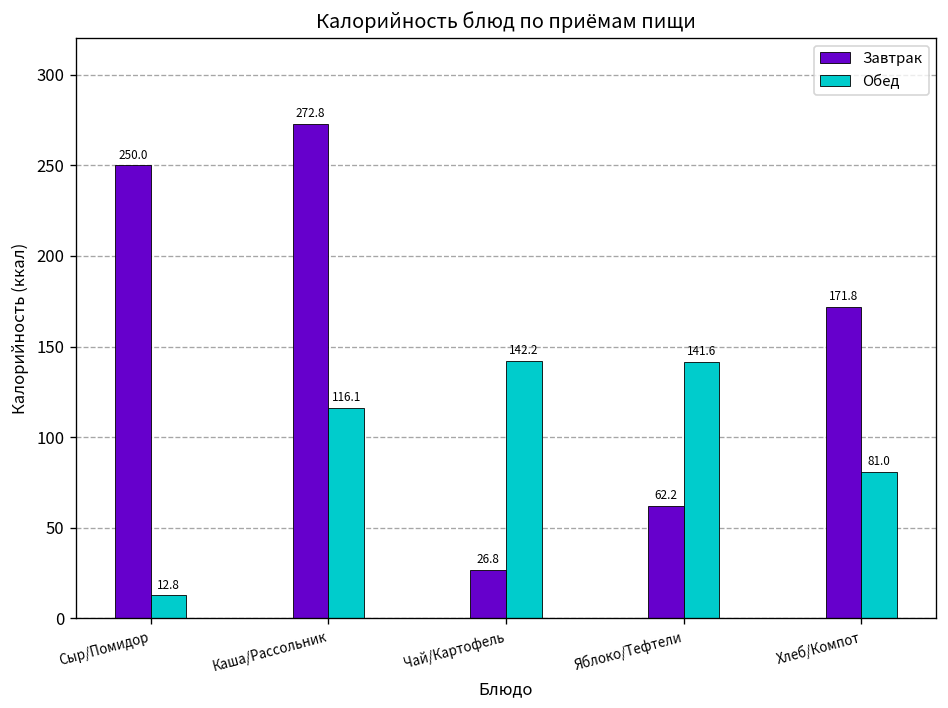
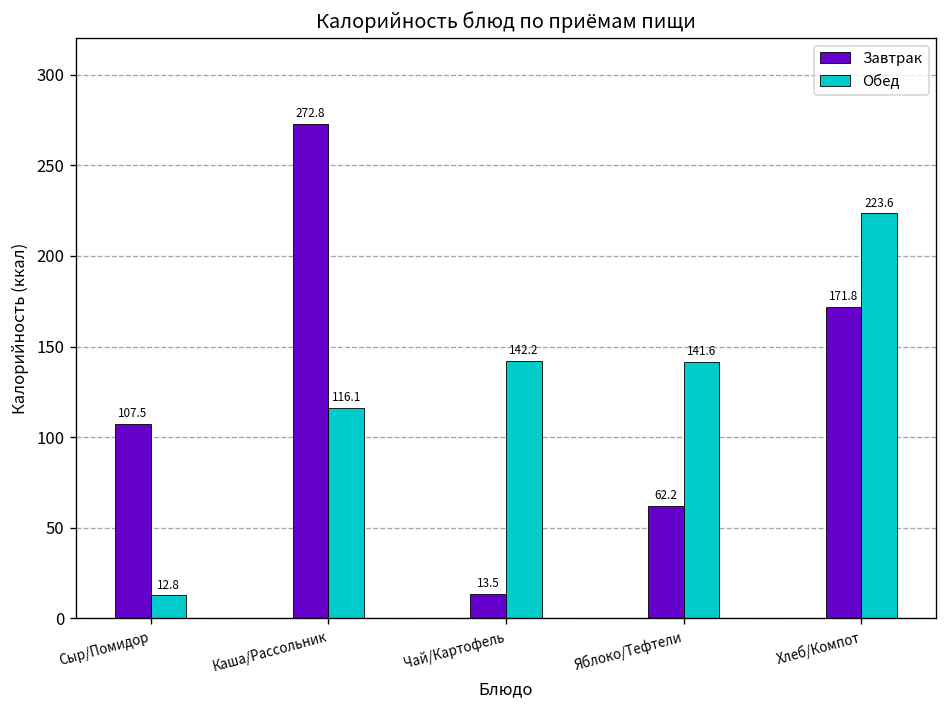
Завтрак, Сыр/Помидор: 250.0 -> 107.5
Завтрак, Чай/Картофель: 26.8 -> 13.5
Обед, Хлеб/Компот: 81.0 -> 223.6
